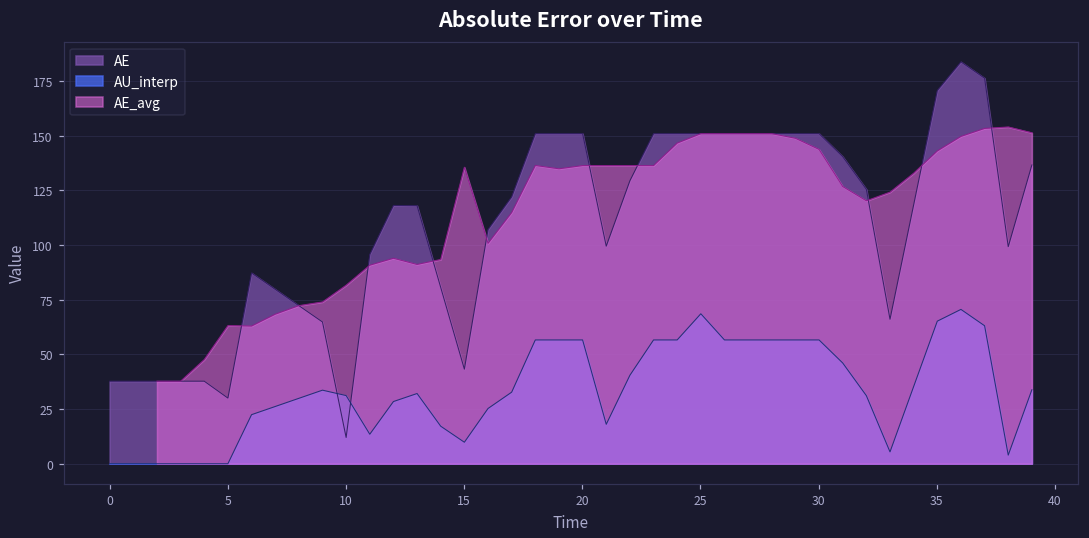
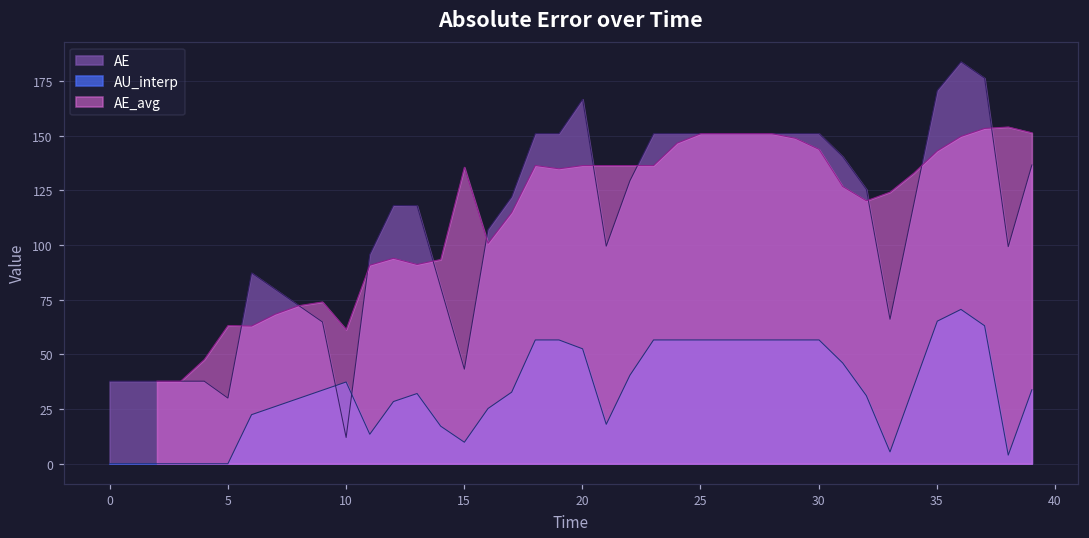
AU_interp, 10: 31 -> 37
AE_avg, 10: 82 -> 61
AE, 20: 151 -> 167
AU_interp, 20: 57 -> 53
AU_interp, 25: 69 -> 57
